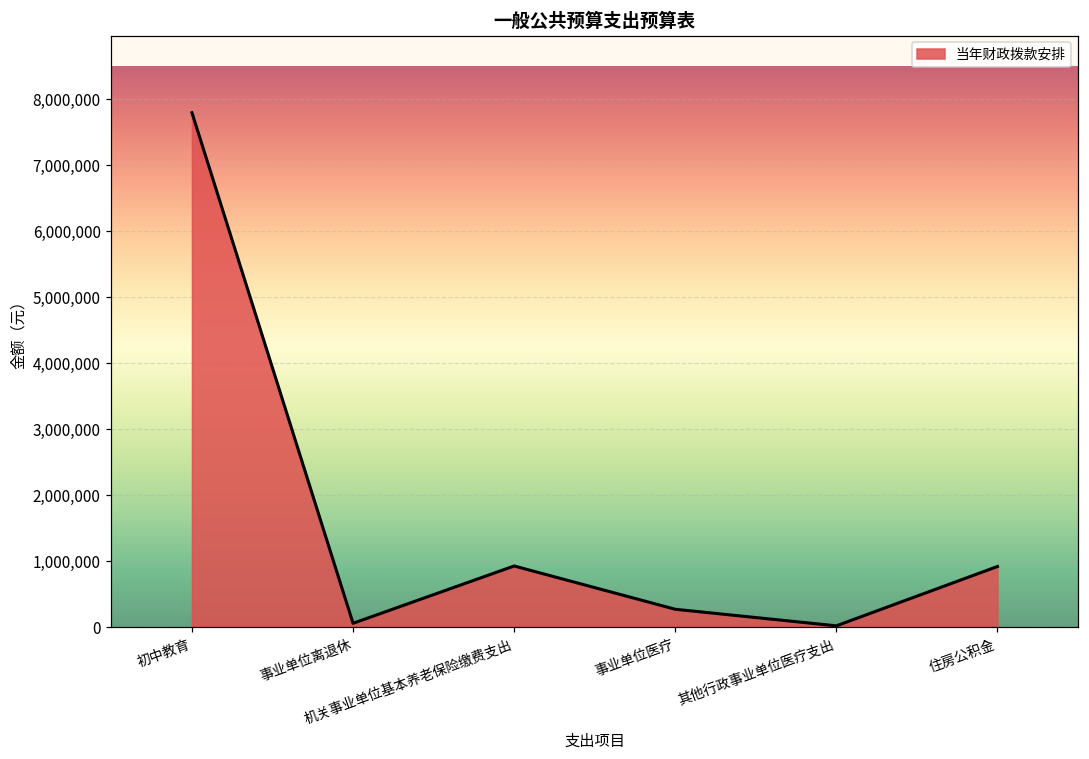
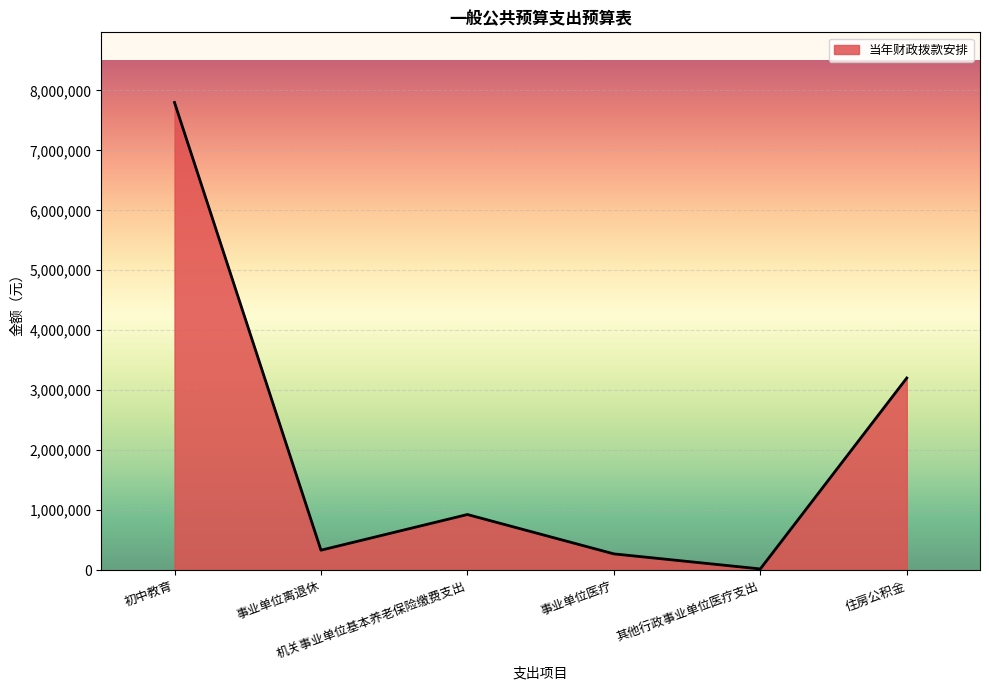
事业单位离退休: 100,000 -> 300,000
住房公积金: 900,000 -> 3,200,000
